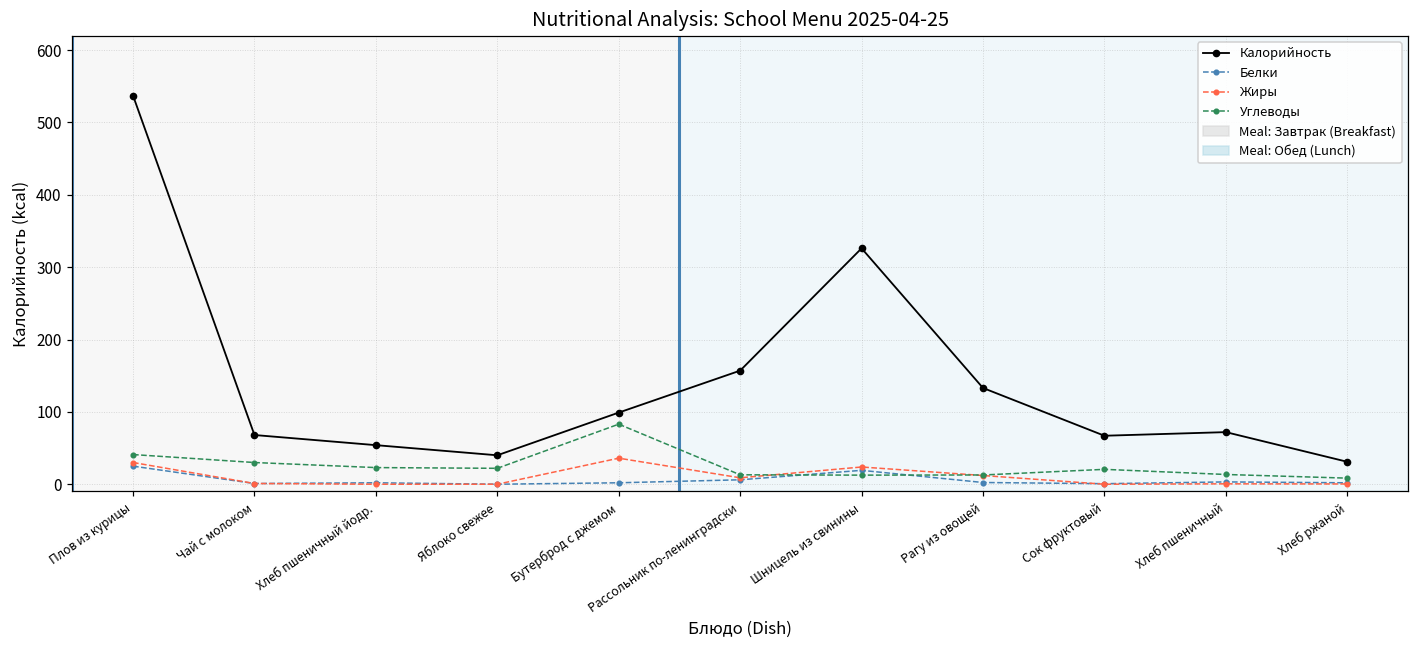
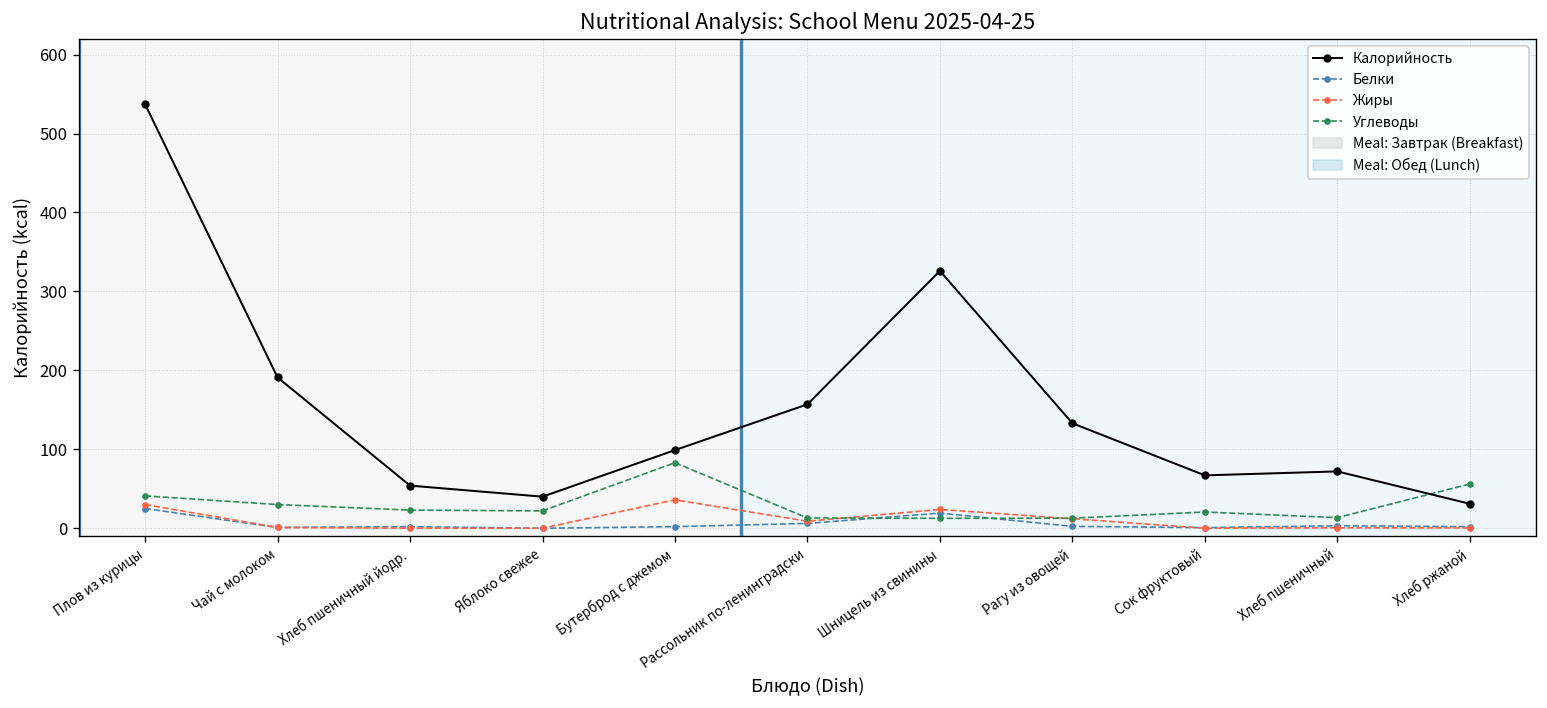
Калорийность, Чай с молоком: 70 -> 190
Углеводы, Хлеб ржаной: 10 -> 60
